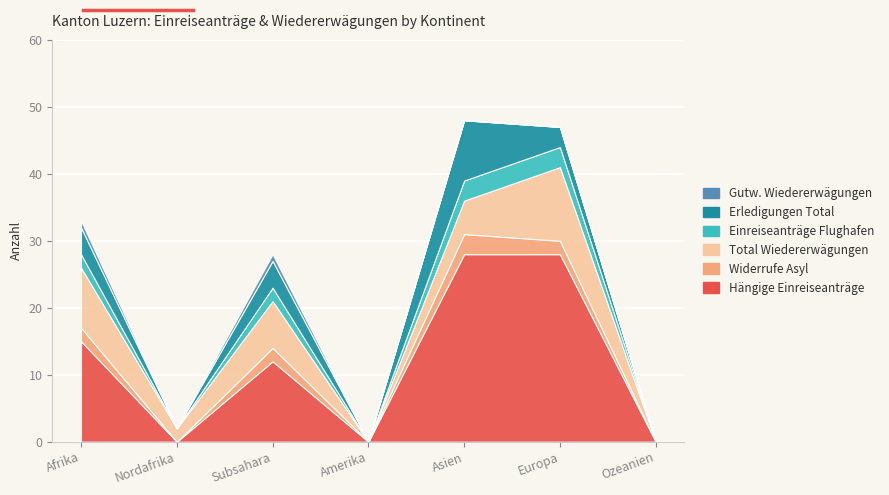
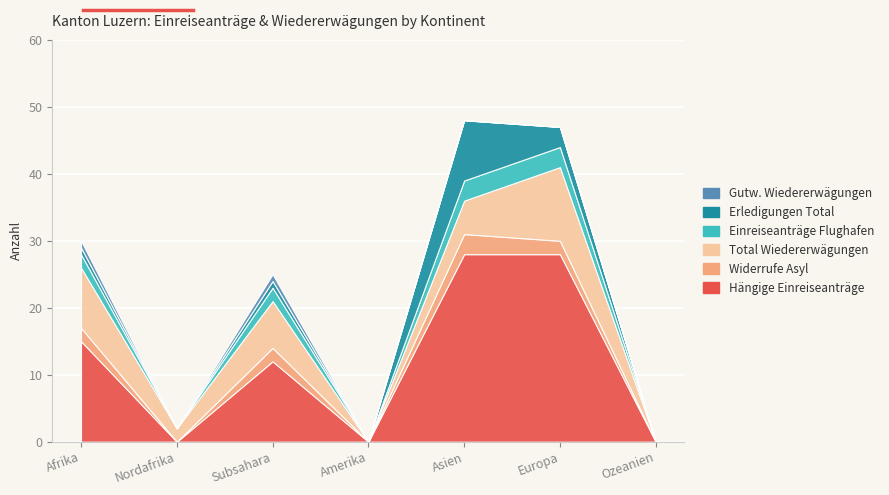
Erledigungen Total, Afrika: 4 -> 1
Erledigungen Total, Subsahara: 4 -> 1
